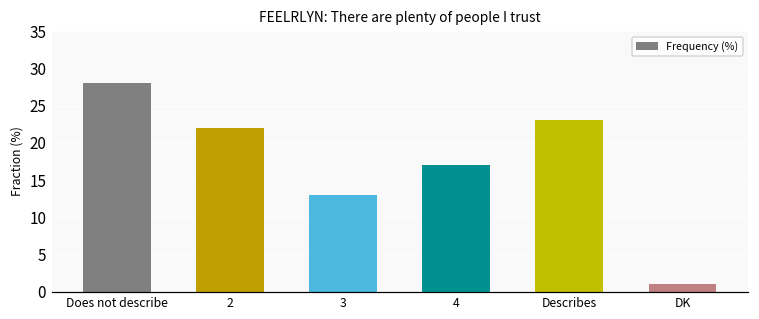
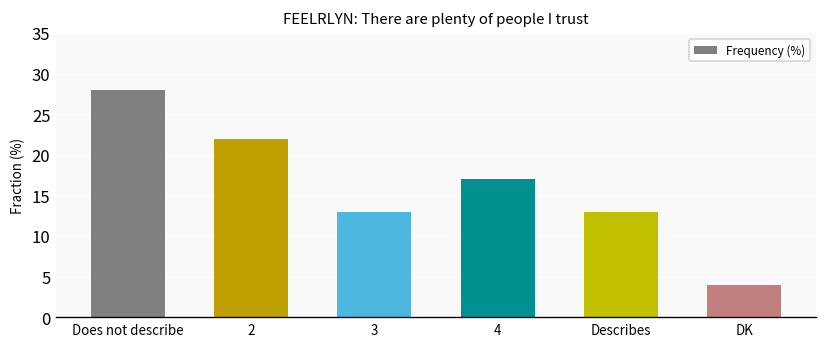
Describes: 23 -> 13
DK: 1 -> 4
